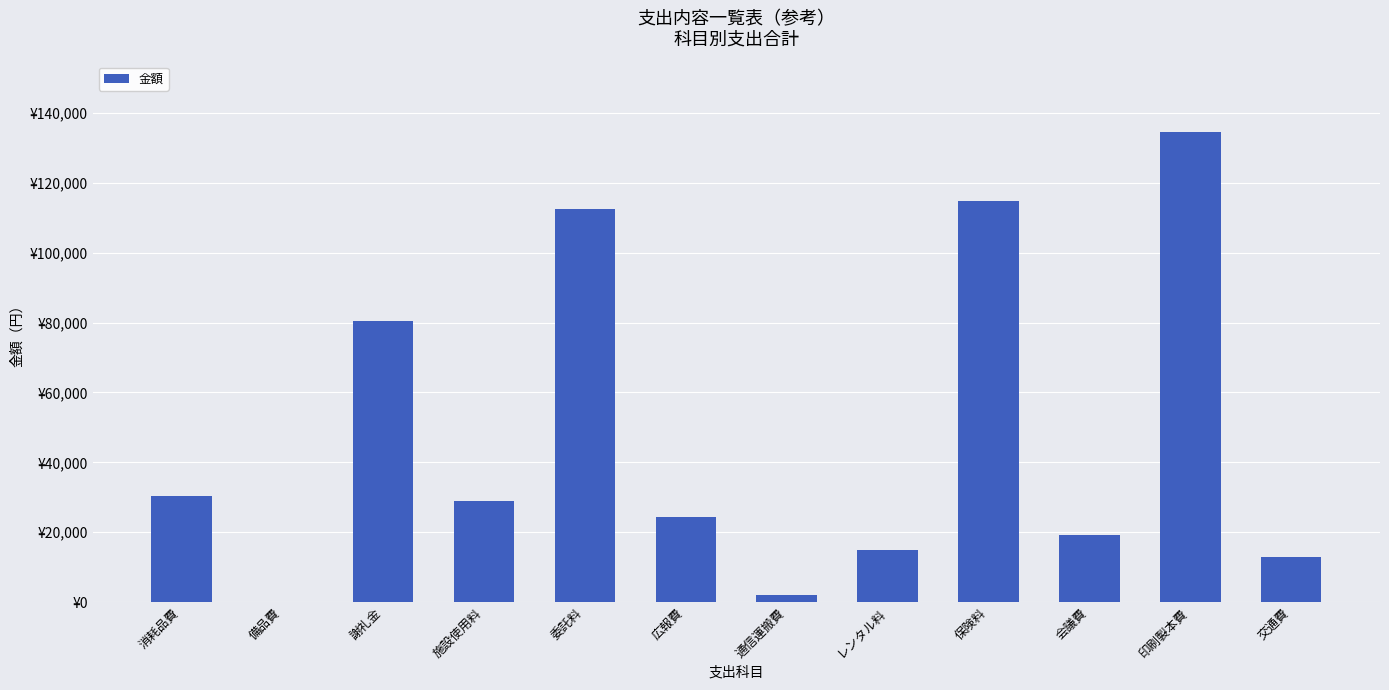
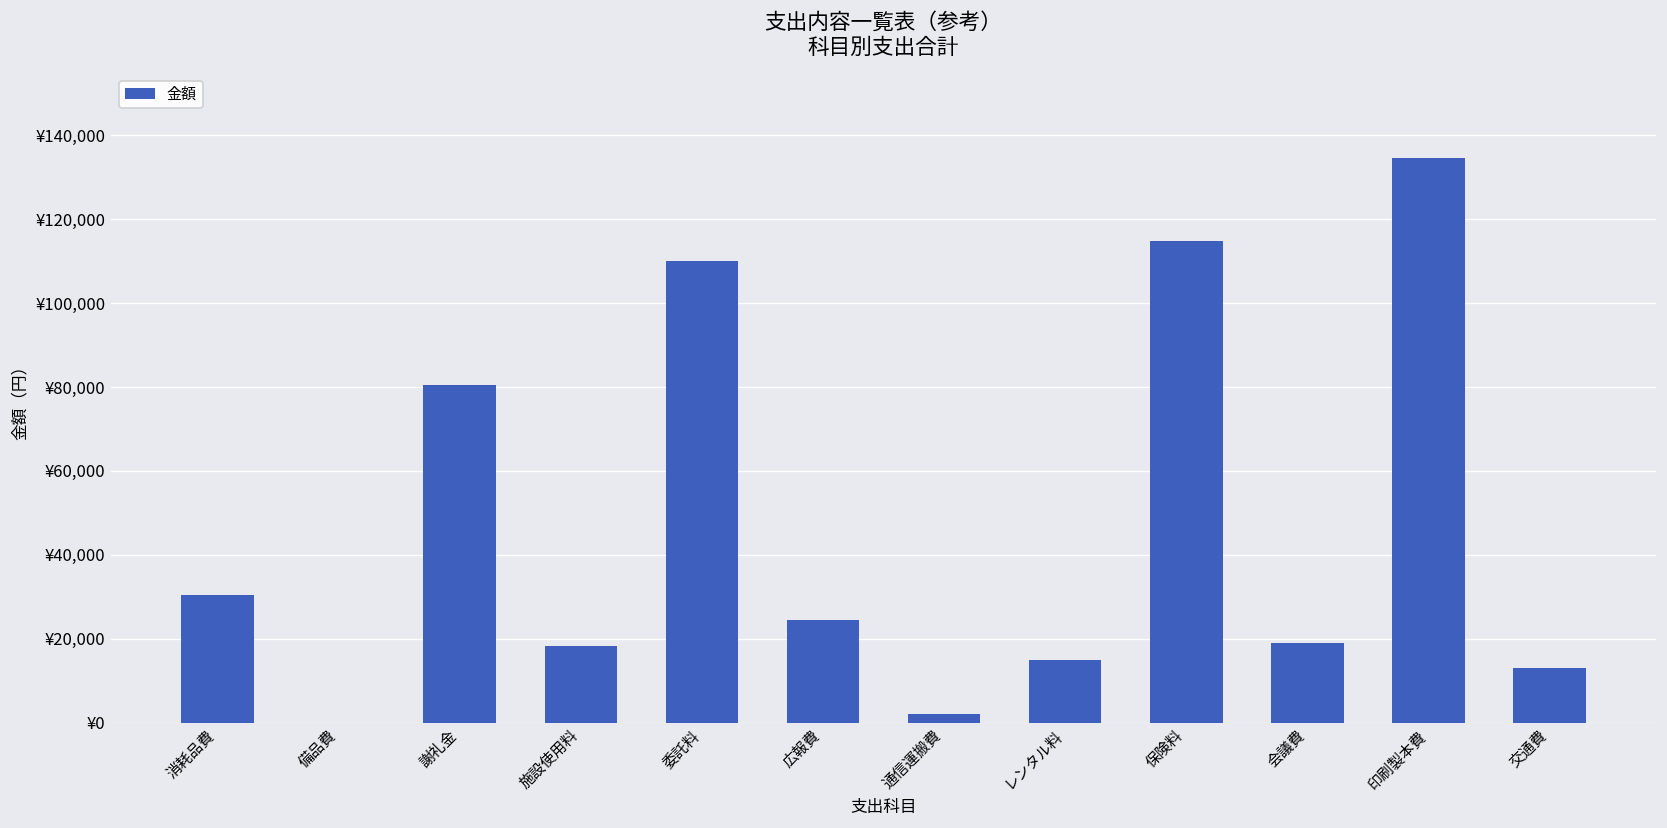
施設使用料: ¥29,000 -> ¥18,000
委託料: ¥112,000 -> ¥110,000
